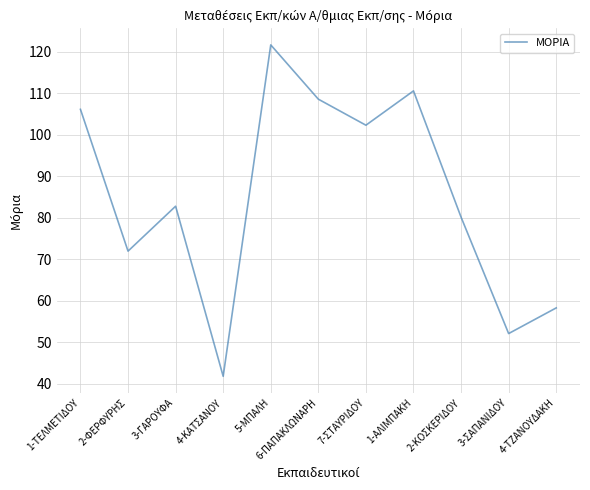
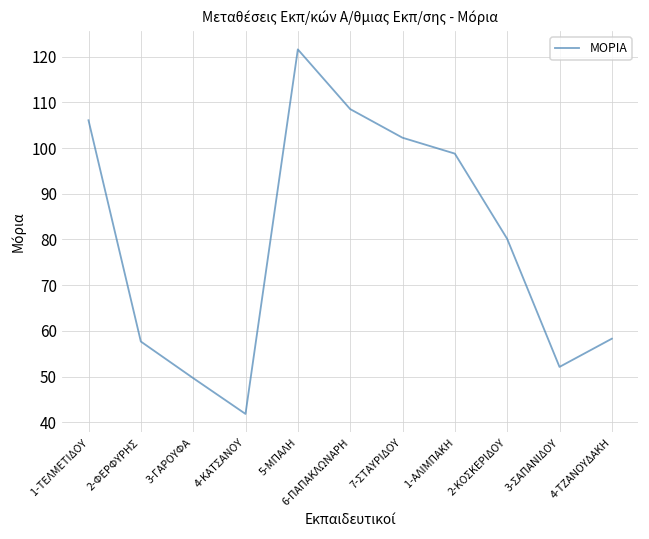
2-ΦΕΡΦΥΡΗΣ: 72 -> 58
3-ΓΑΡΟΥΦΑ: 83 -> 50
1-ΑΛΙΜΠΑΚΗ: 111 -> 99
